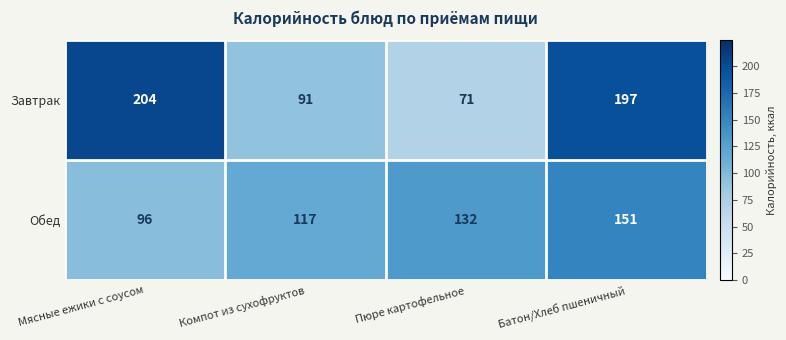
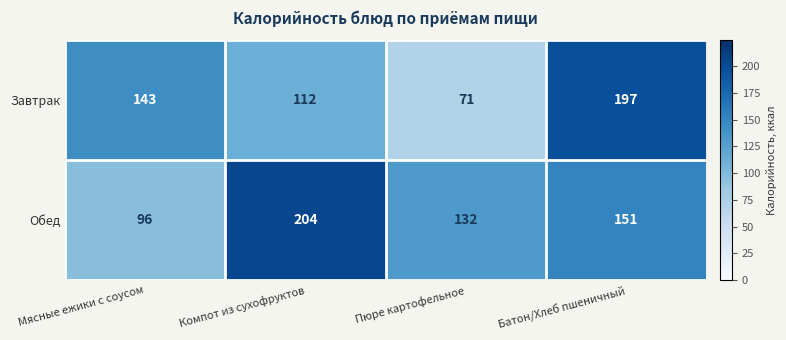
Завтрак, Мясные ежики с соусом: 204 -> 143
Завтрак, Компот из сухофруктов: 91 -> 112
Обед, Компот из сухофруктов: 117 -> 204
